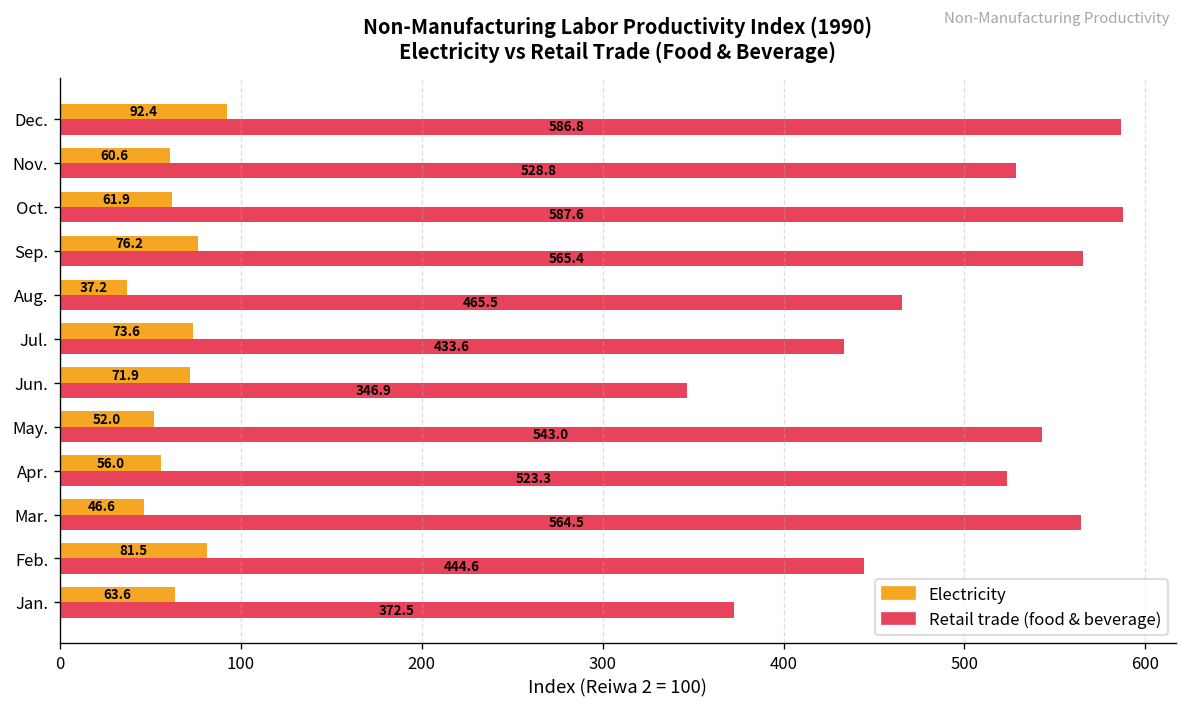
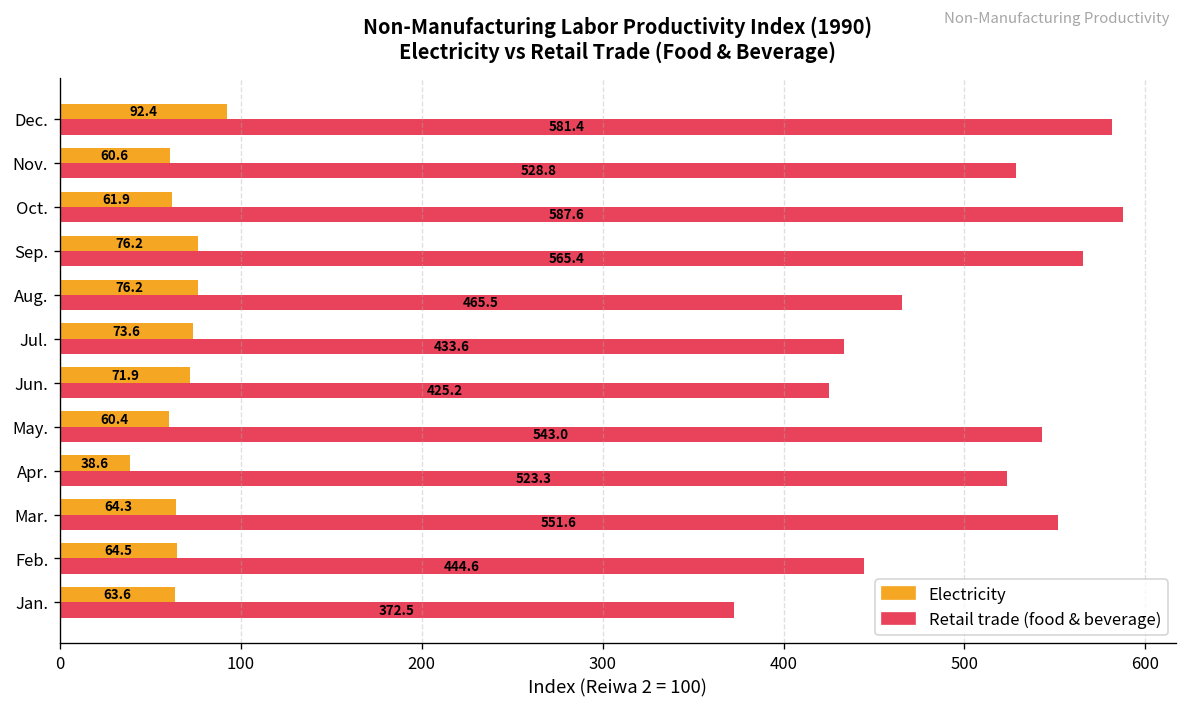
Retail trade (food & beverage), Dec.: 586.8 -> 581.4
Electricity, Aug.: 37.2 -> 76.2
Retail trade (food & beverage), Jun.: 346.9 -> 425.2
Electricity, May.: 52.0 -> 60.4
Electricity, Apr.: 56.0 -> 38.6
Electricity, Mar.: 46.6 -> 64.3
Retail trade (food & beverage), Mar.: 564.5 -> 551.6
Electricity, Feb.: 81.5 -> 64.5
